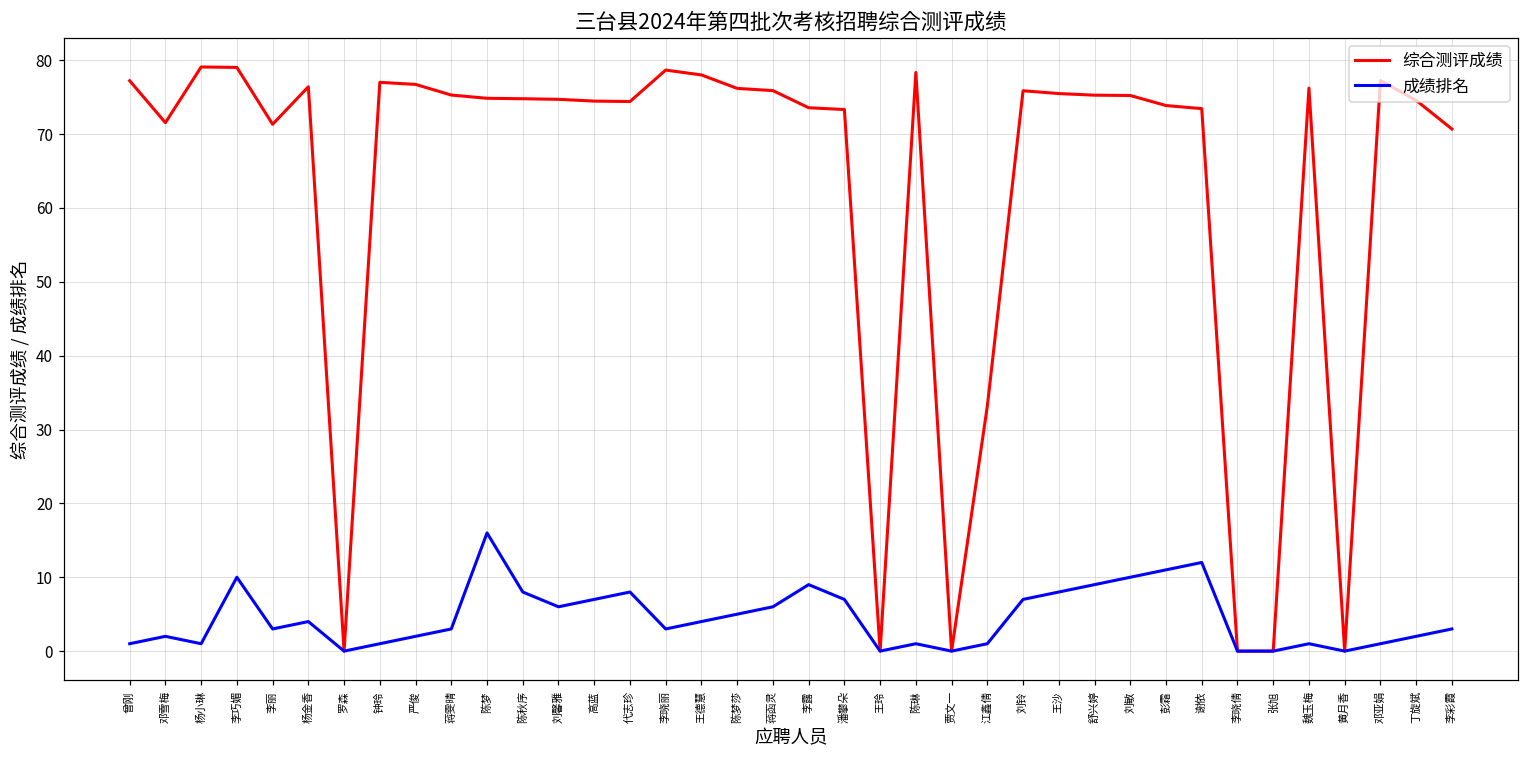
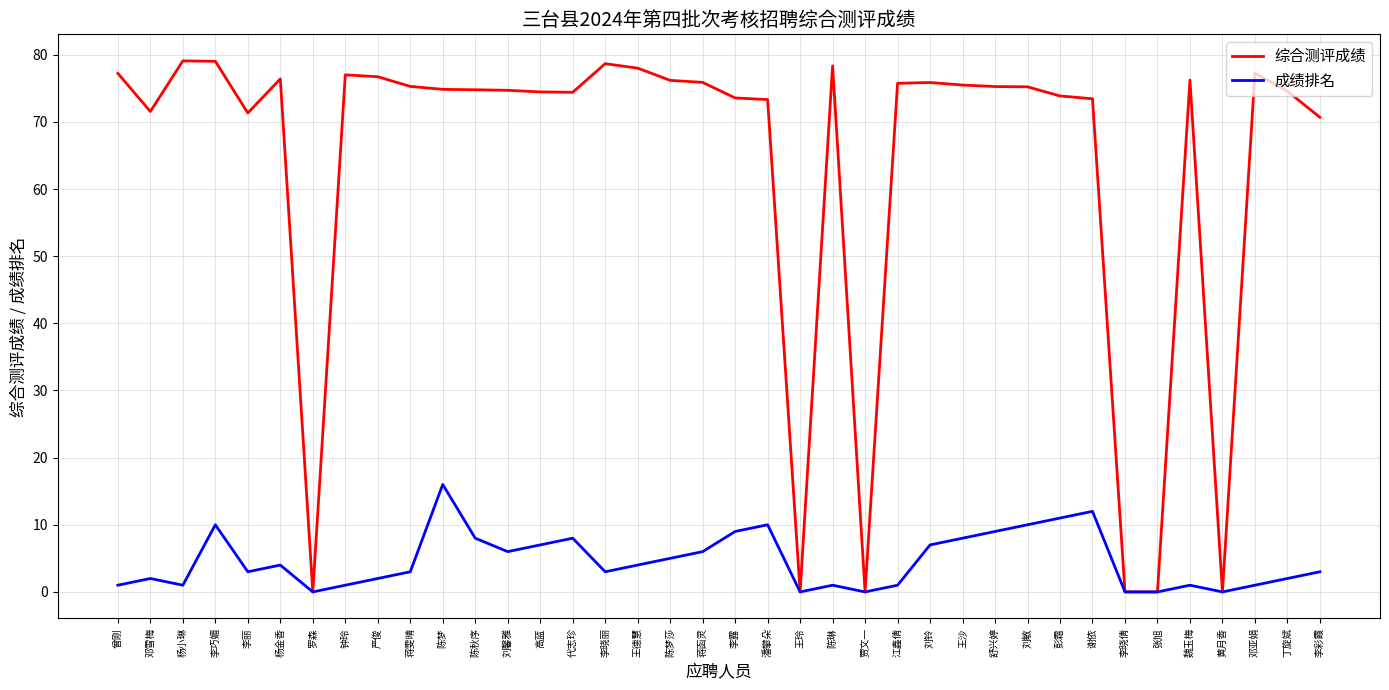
成绩排名, 潘攀朵: 7 -> 10
综合测评成绩, 江鑫倩: 33 -> 76
